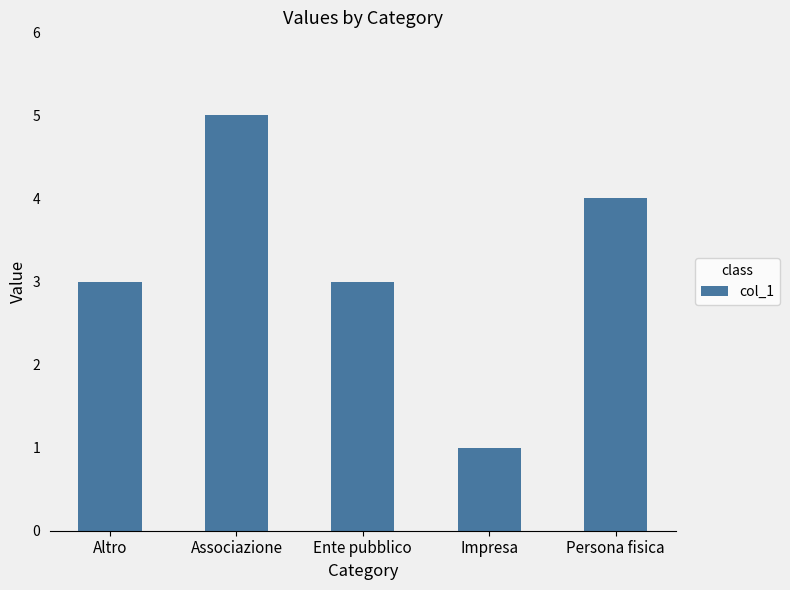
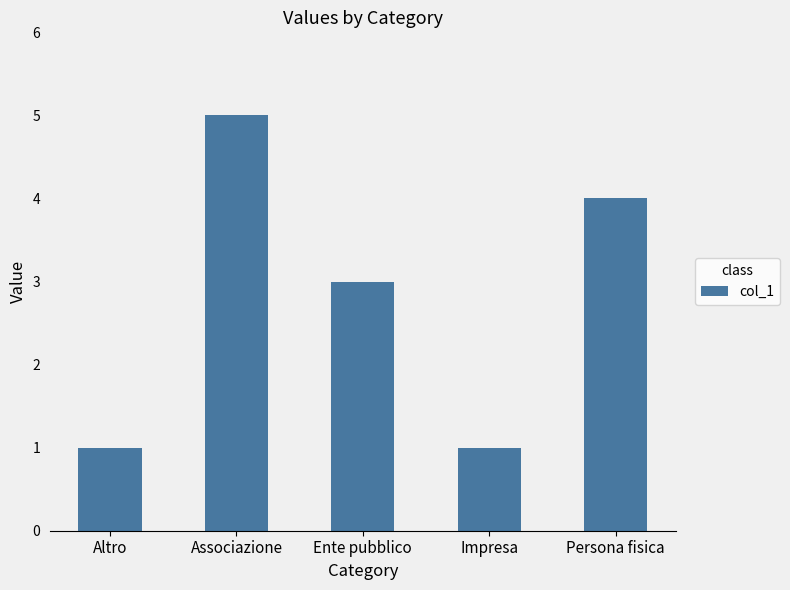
Altro: 3 -> 1
